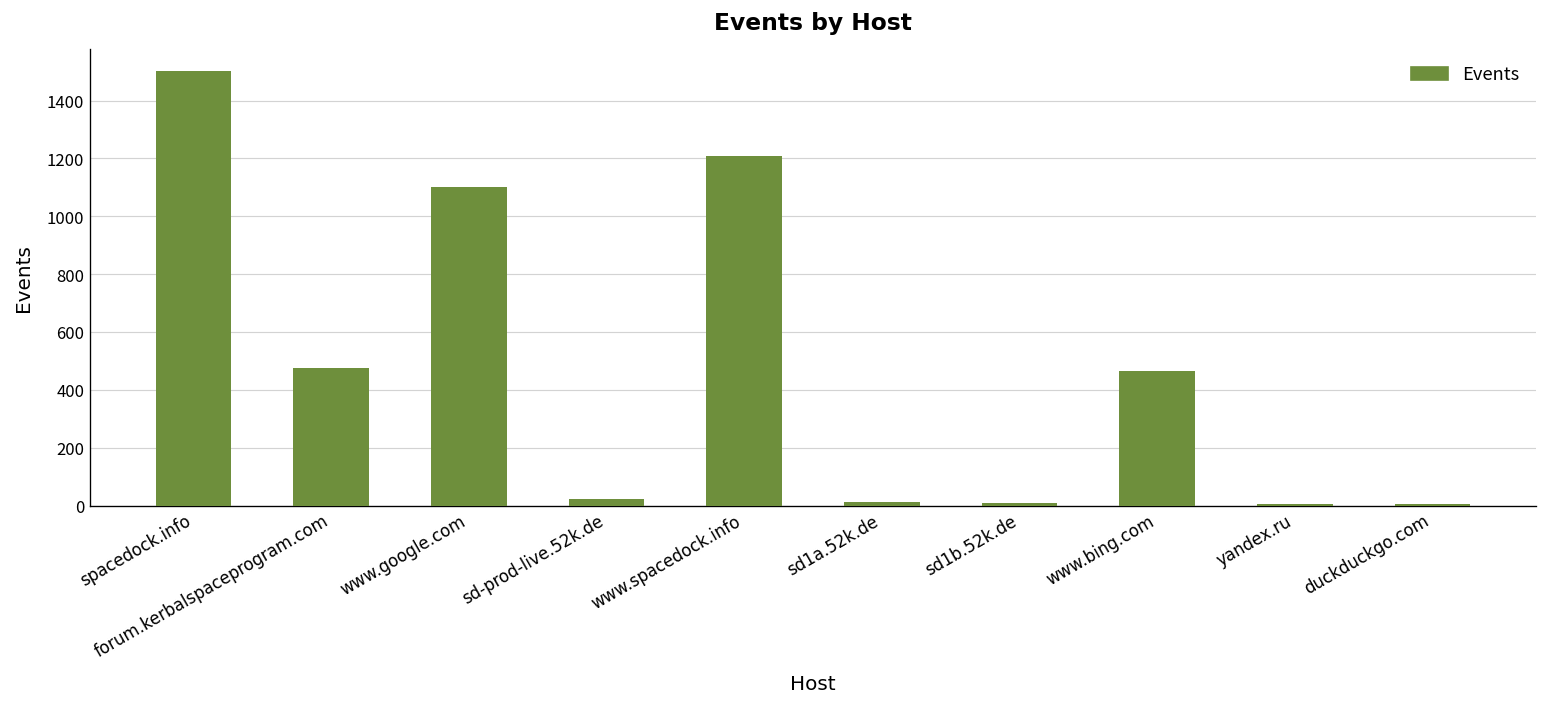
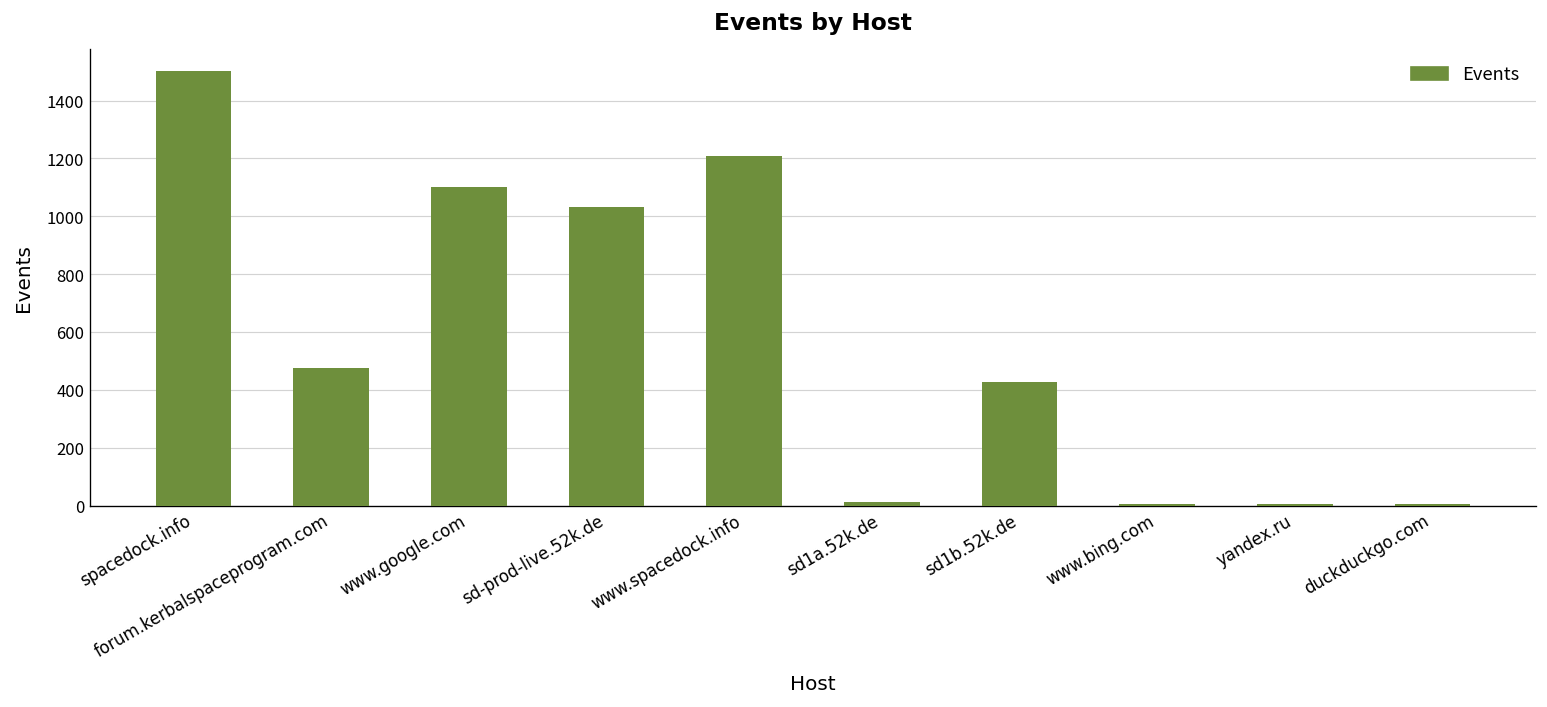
sd-prod-live.52k.de: 20 -> 1030
sd1b.52k.de: 10 -> 430
www.bing.com: 460 -> 10
